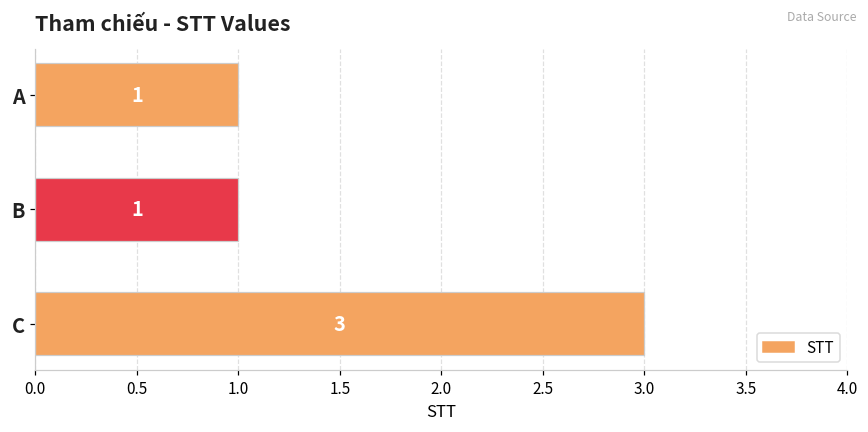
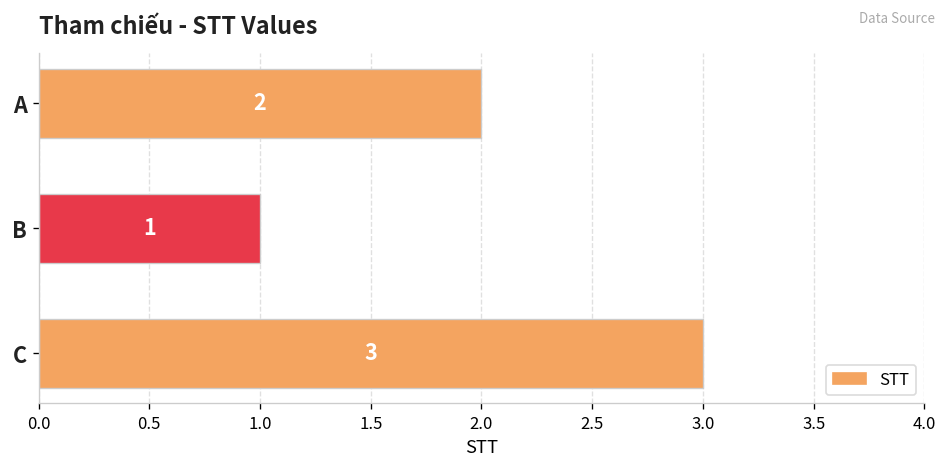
A: 1 -> 2
